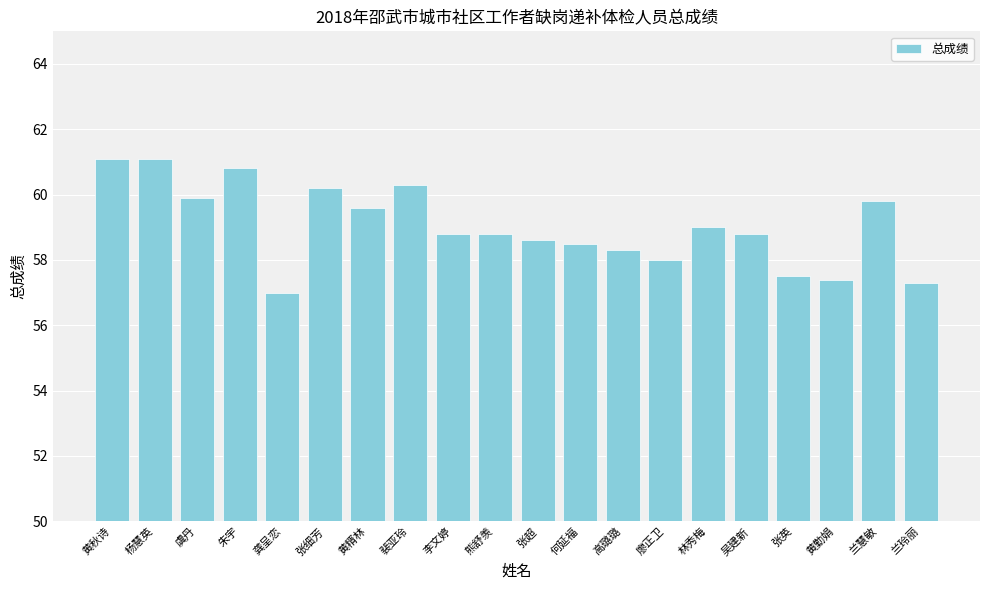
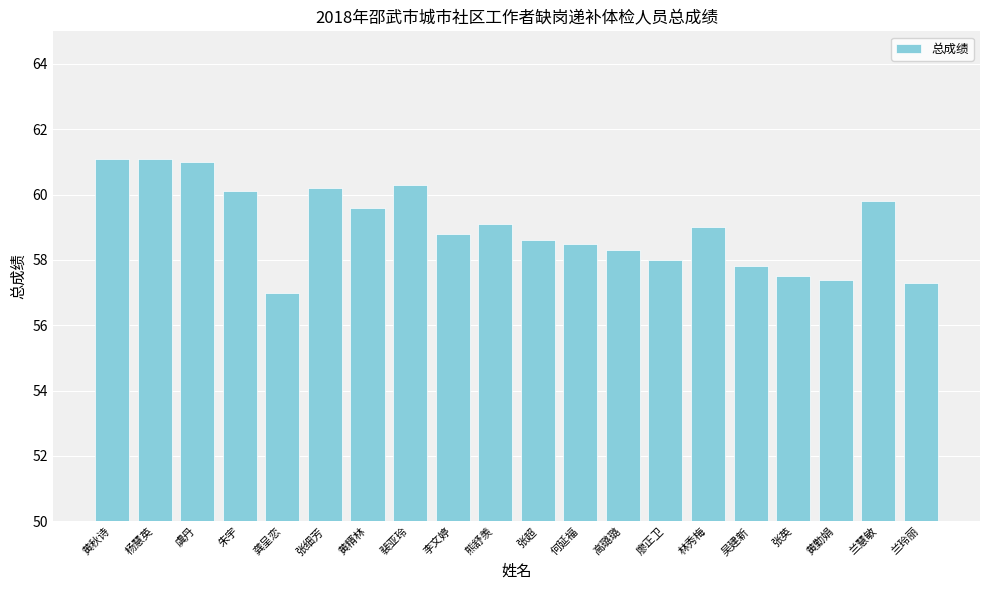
虞丹: 59.9 -> 61.0
朱宇: 60.8 -> 60.1
熊舒羡: 58.8 -> 59.1
吴建新: 58.8 -> 57.8
